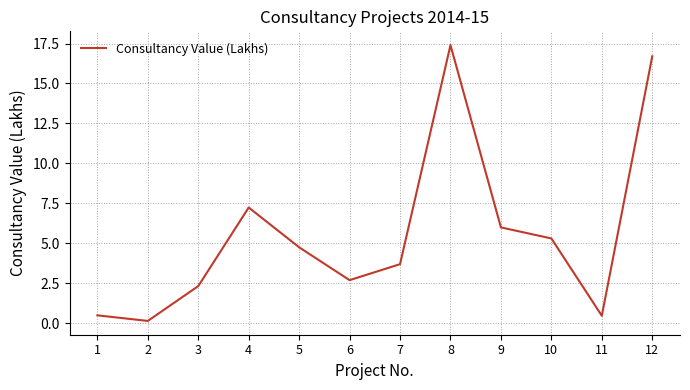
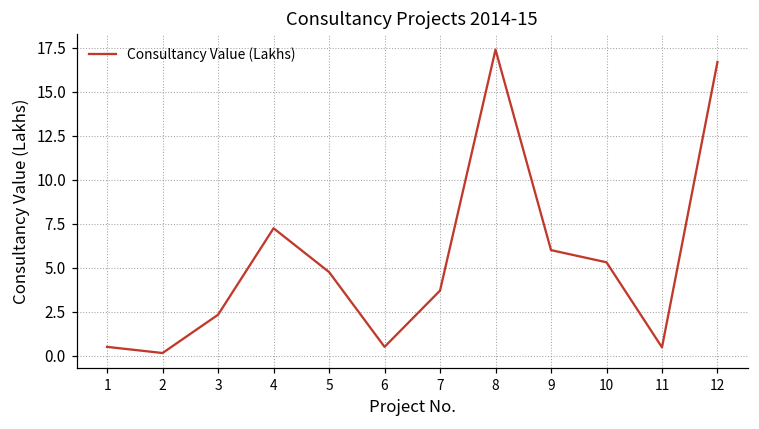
6: 2.7 -> 0.5
